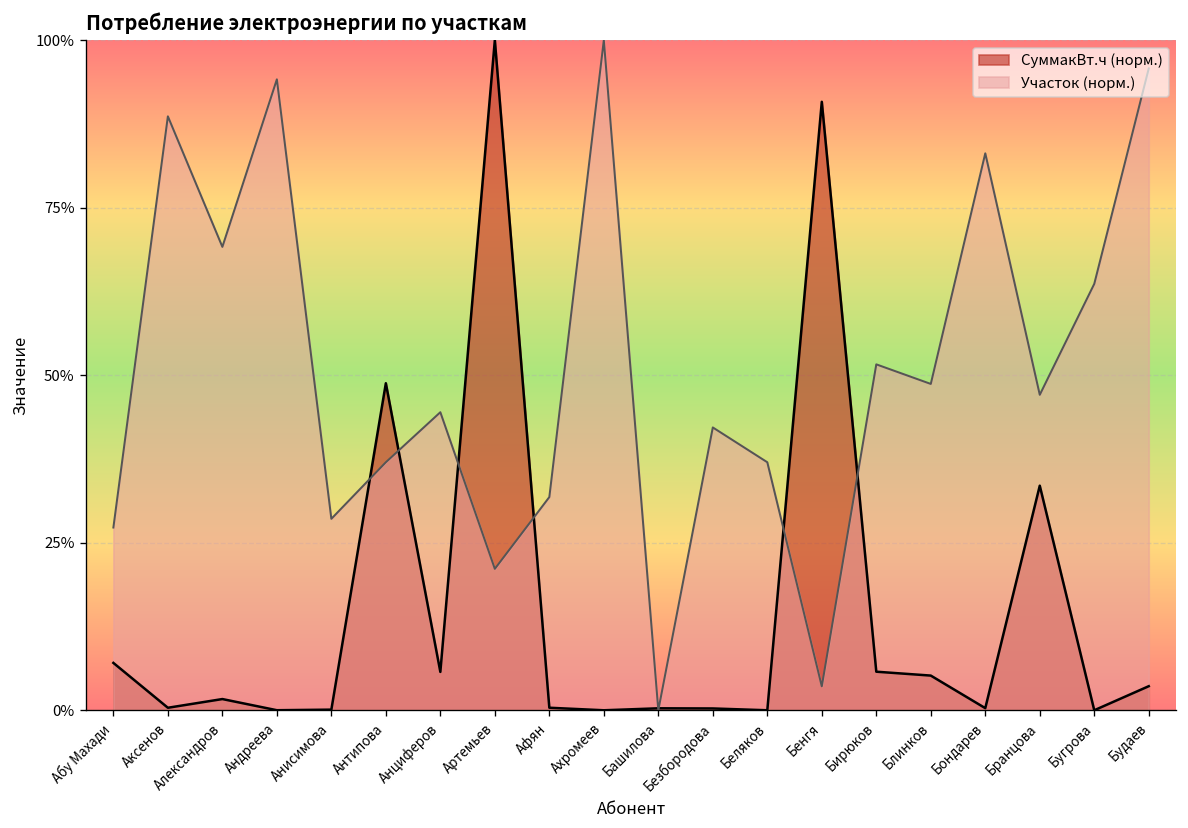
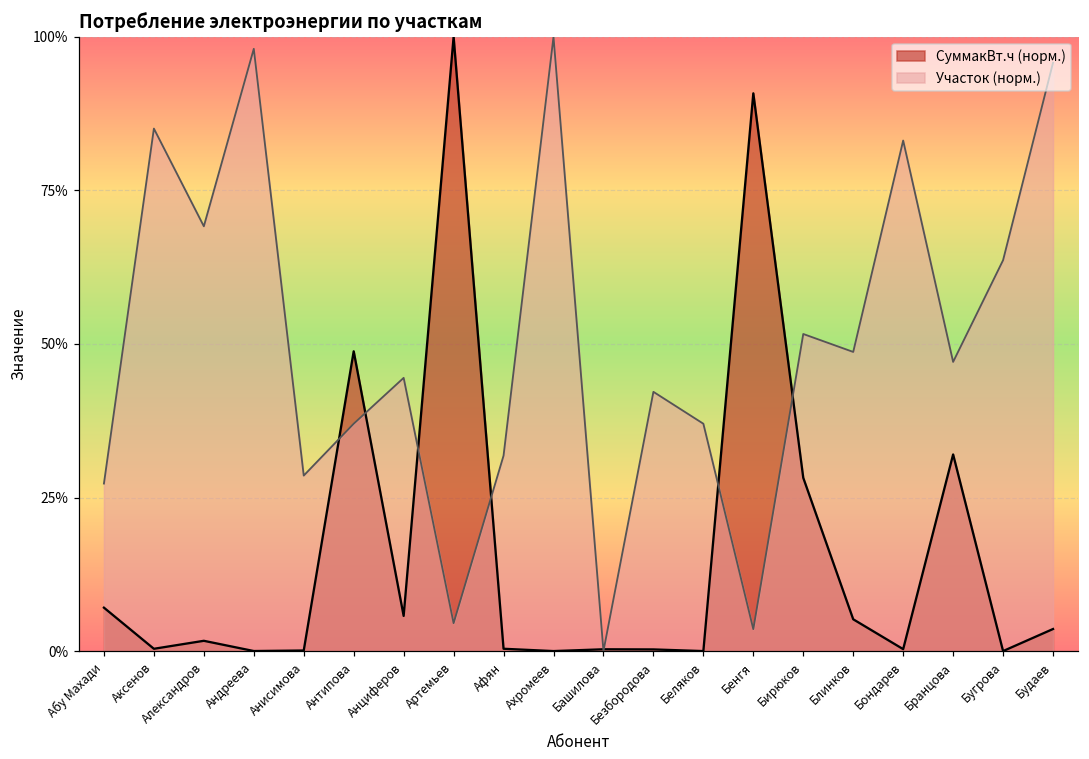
Участок (норм.), Аксенов: 89% -> 85%
Участок (норм.), Андреева: 94% -> 98%
Участок (норм.), Артемьев: 21% -> 5%
СуммакВт.ч (норм.), Бирюков: 6% -> 28%
СуммакВт.ч (норм.), Бранцова: 34% -> 32%
